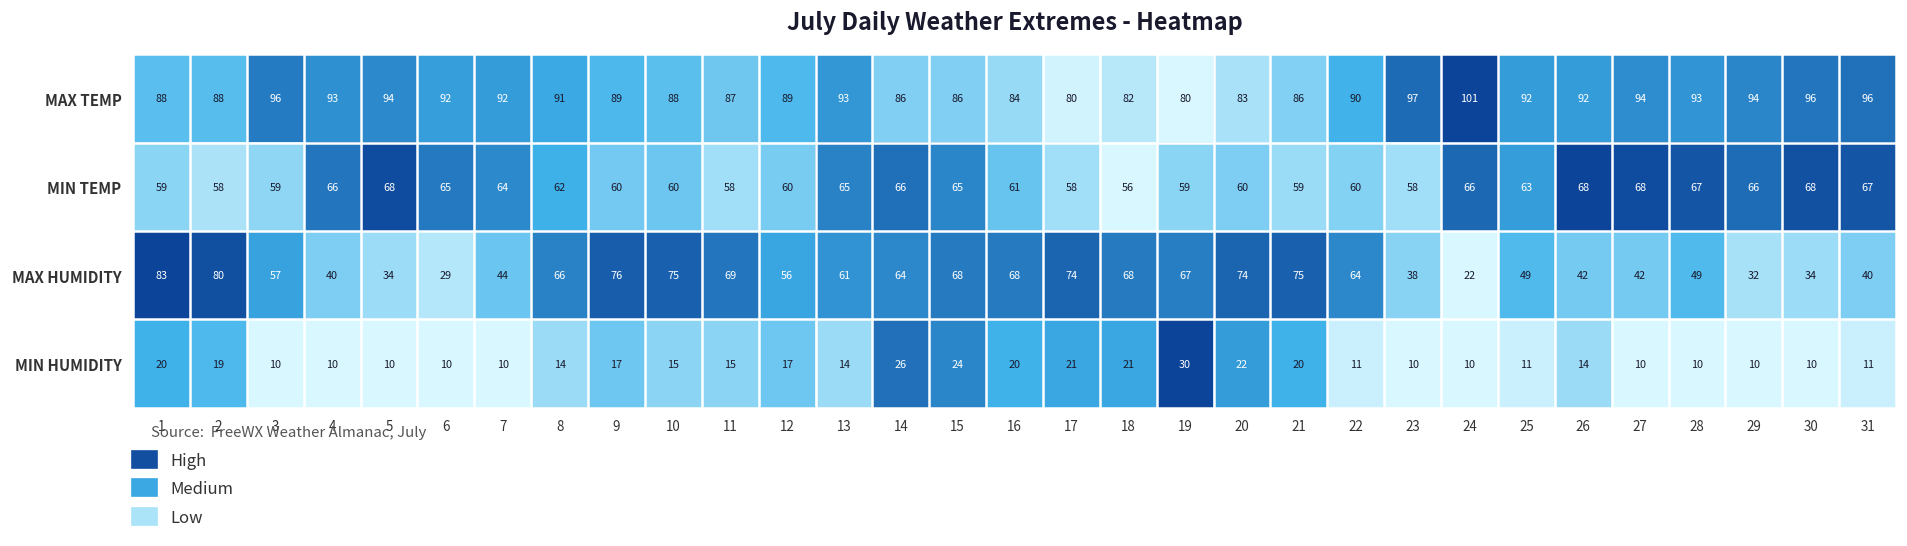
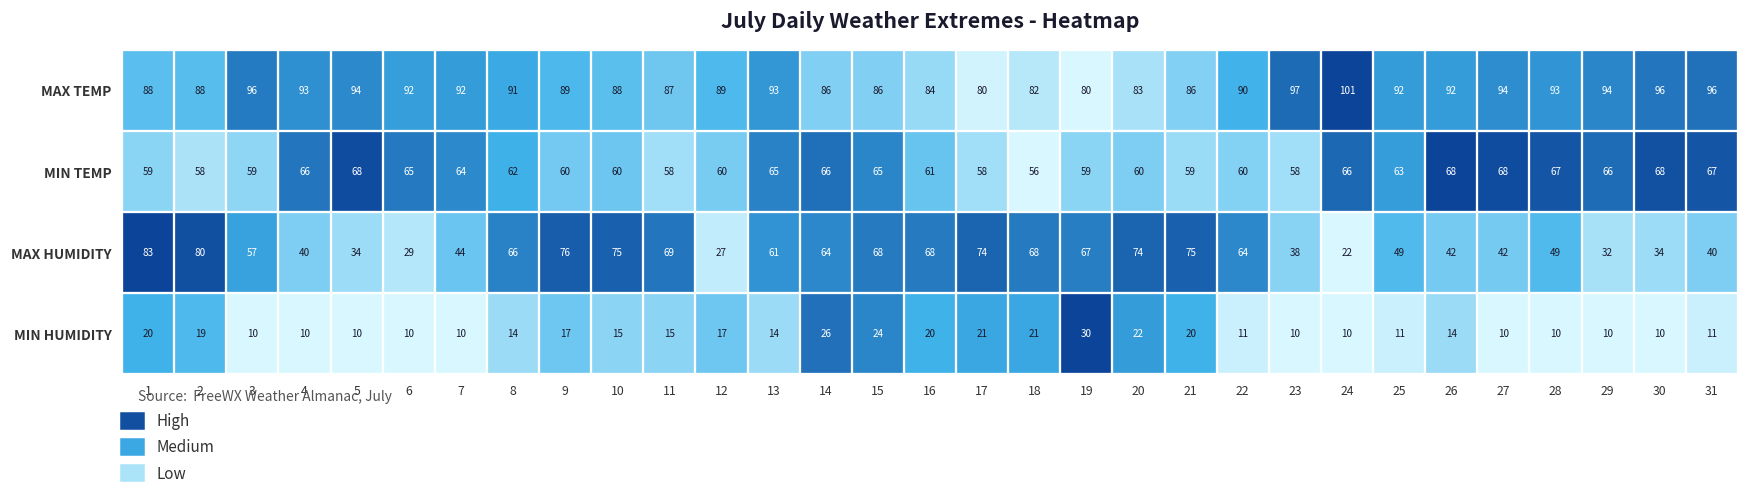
MAX HUMIDITY, 12: 56 -> 27
